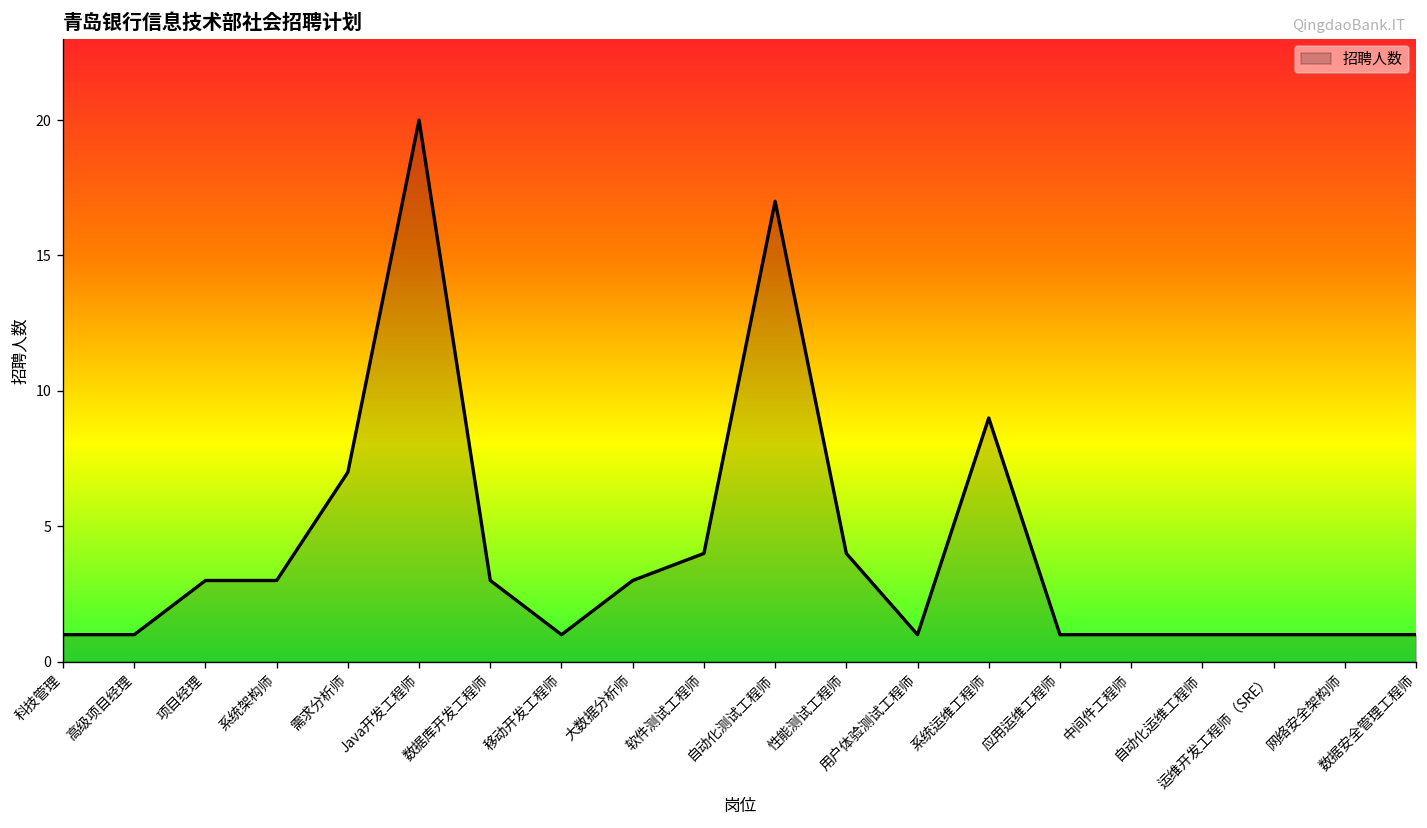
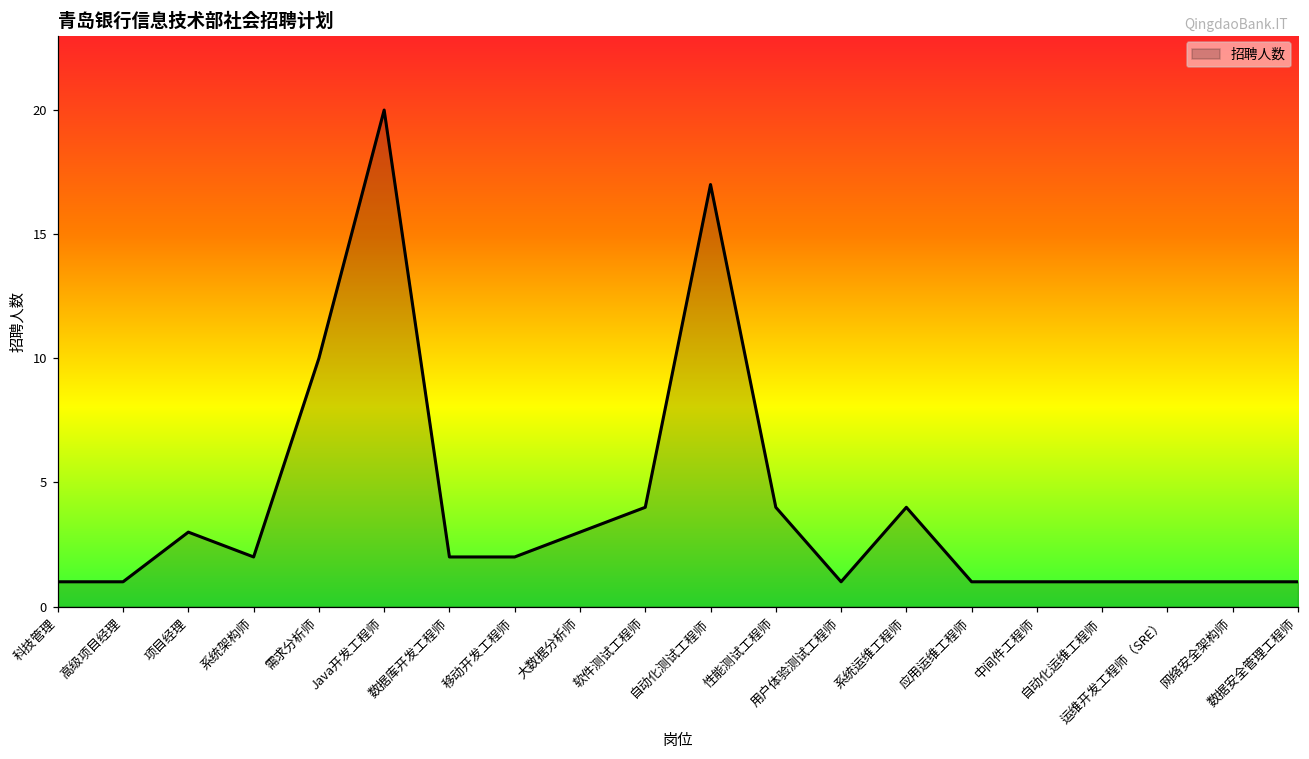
系统架构师: 3 -> 2
需求分析师: 7 -> 10
数据库开发工程师: 3 -> 2
移动开发工程师: 1 -> 2
系统运维工程师: 9 -> 4
